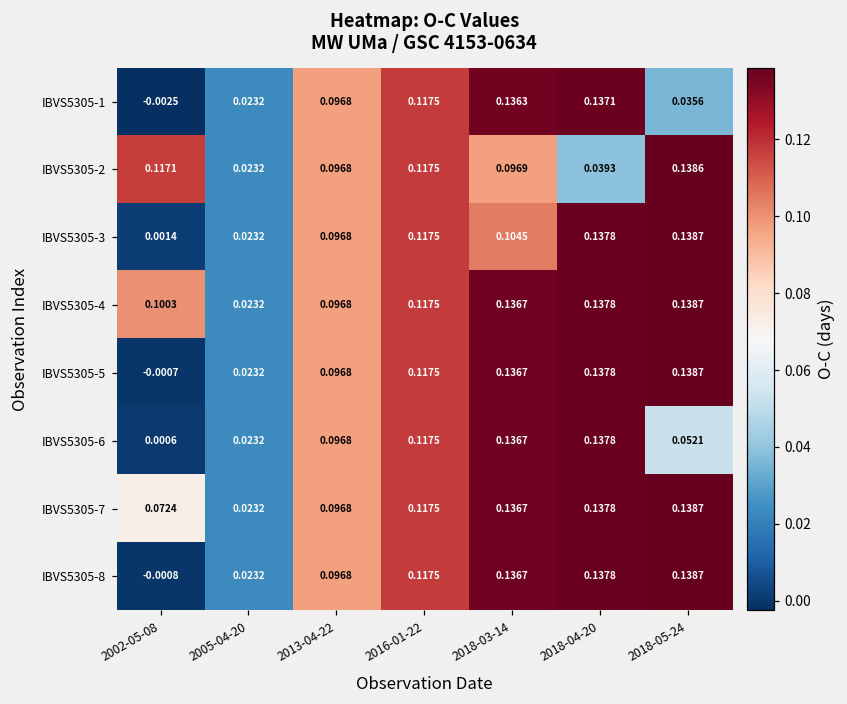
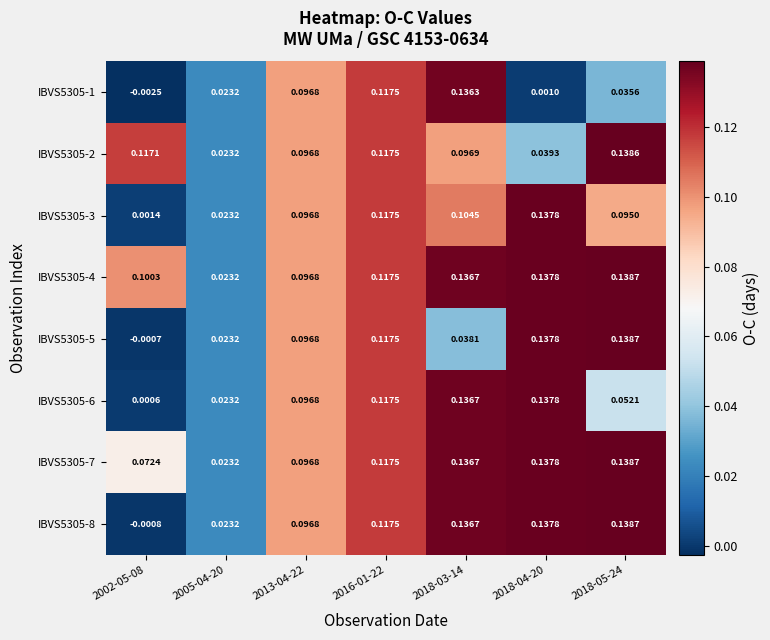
IBVS5305-1, 2018-04-20: 0.1371 -> 0.0010
IBVS5305-3, 2018-05-24: 0.1387 -> 0.0950
IBVS5305-5, 2018-03-14: 0.1367 -> 0.0381
